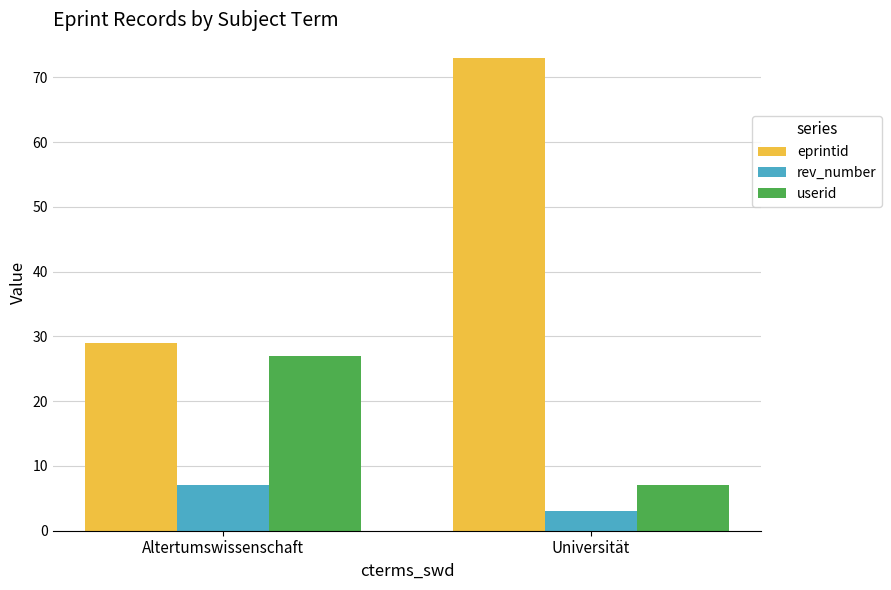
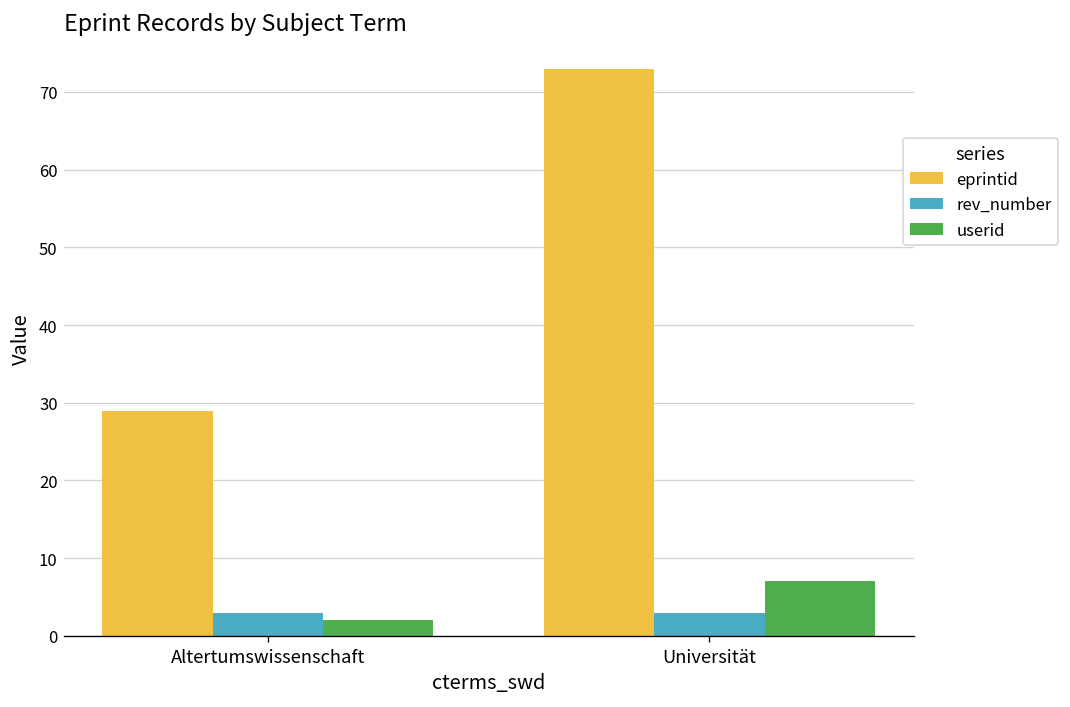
rev_number, Altertumswissenschaft: 7 -> 3
userid, Altertumswissenschaft: 27 -> 2
